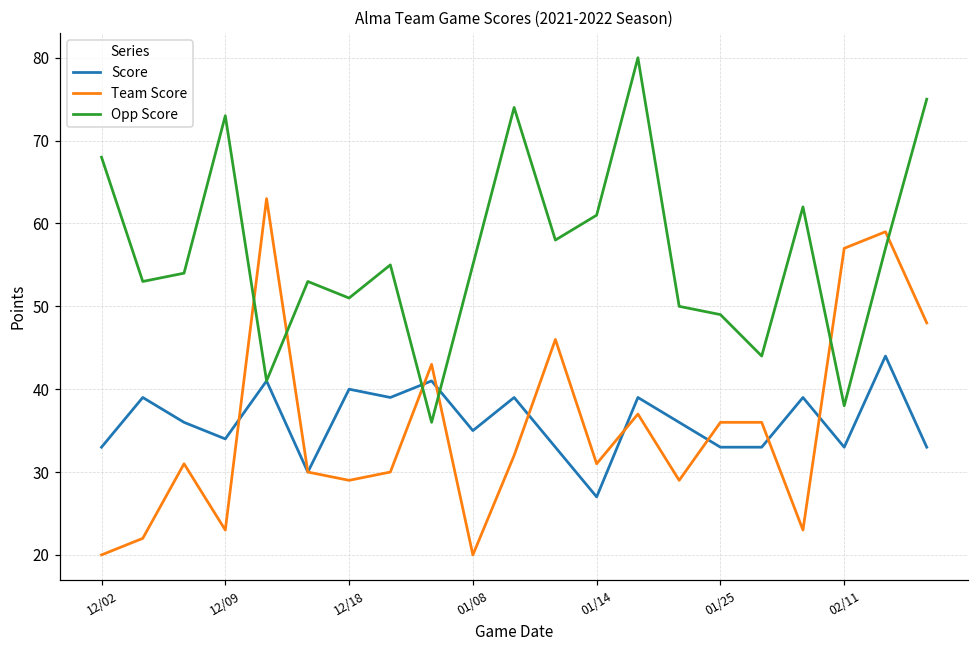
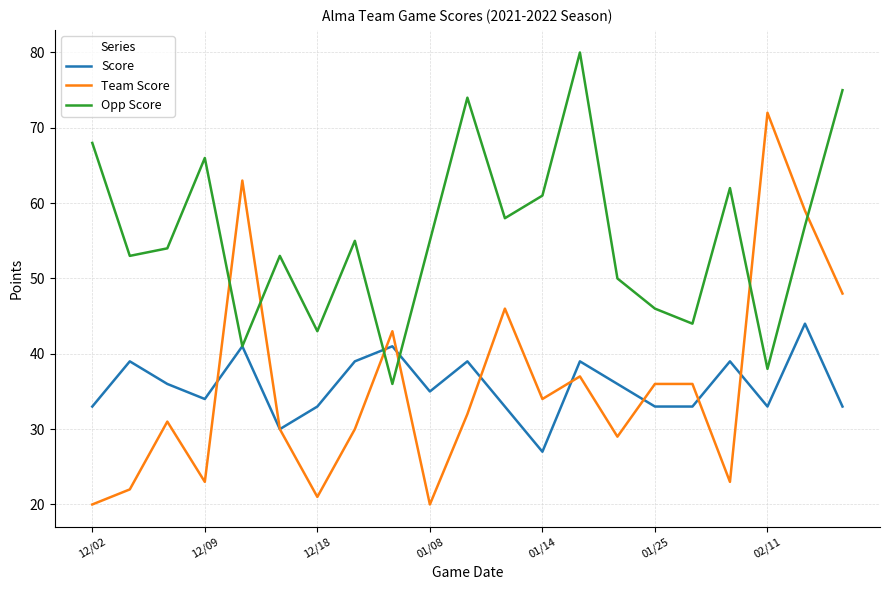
Opp Score, 12/09: 73 -> 66
Score, 12/18: 40 -> 33
Team Score, 12/18: 29 -> 21
Opp Score, 12/18: 51 -> 43
Team Score, 01/14: 31 -> 34
Opp Score, 01/25: 49 -> 46
Team Score, 02/11: 57 -> 72
